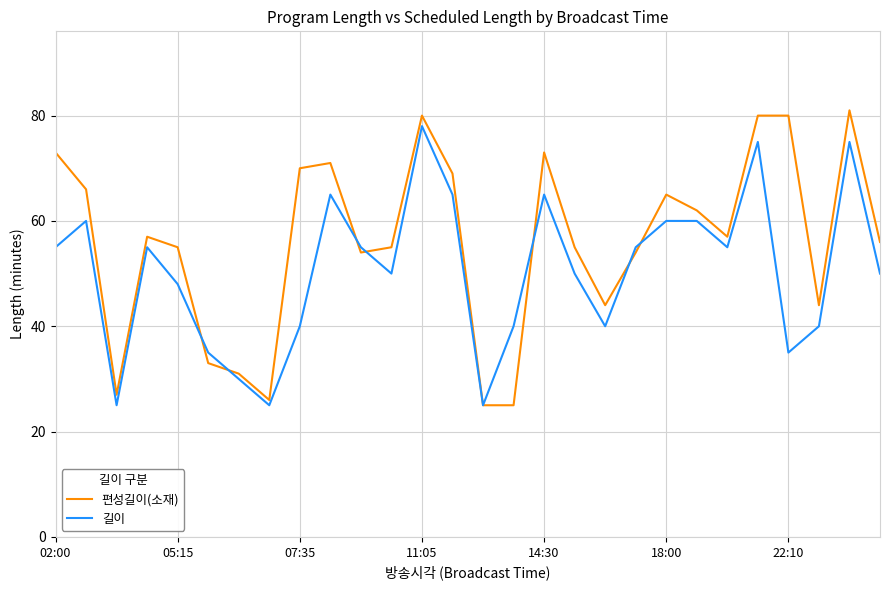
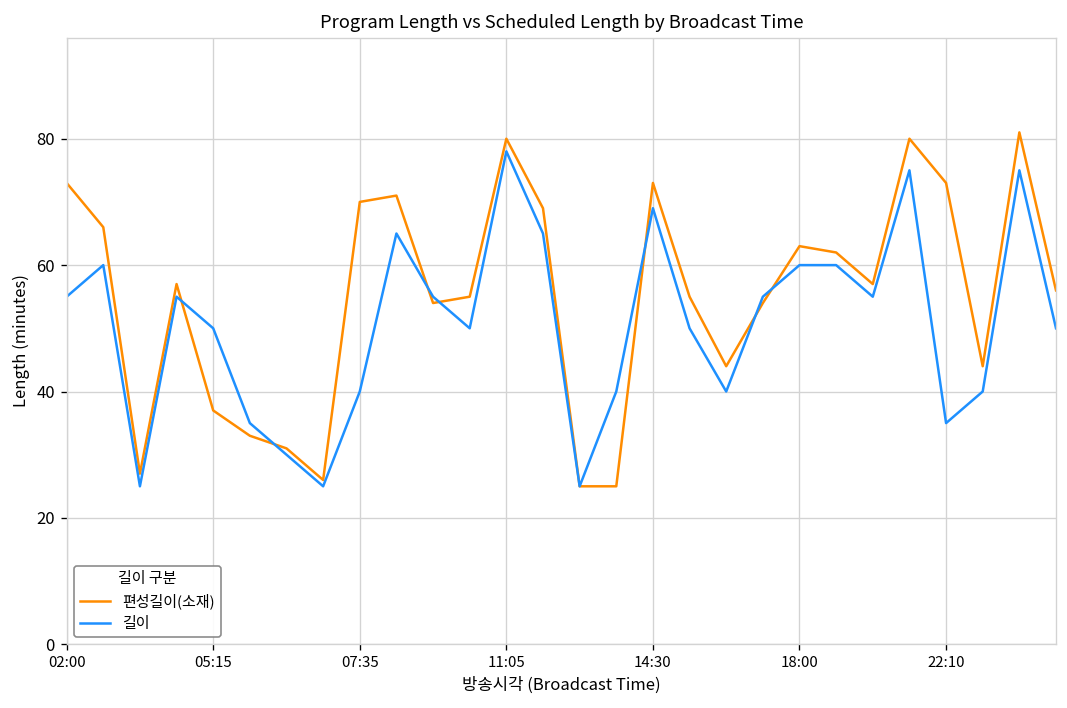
편성길이(소재), 05:15: 55 -> 37
길이, 05:15: 48 -> 50
길이, 14:30: 65 -> 69
편성길이(소재), 18:00: 65 -> 63
편성길이(소재), 22:10: 80 -> 73
